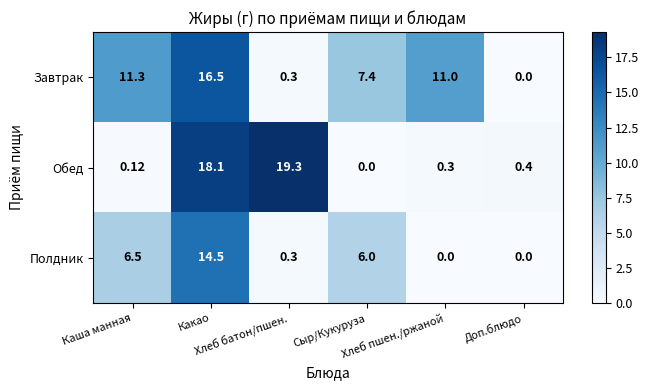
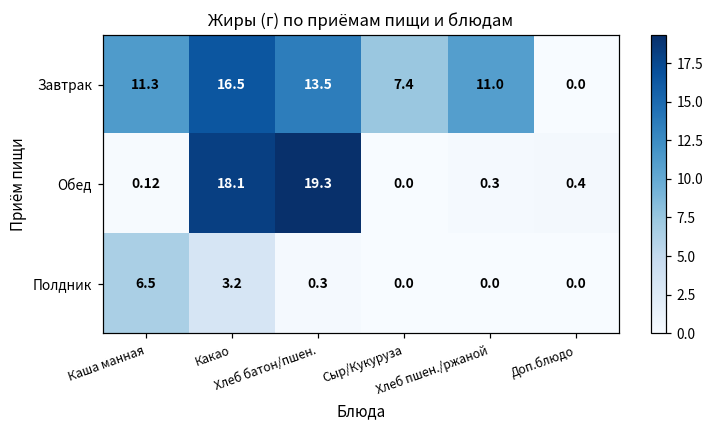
Завтрак, Хлеб батон/пшен.: 0.3 -> 13.5
Полдник, Какао: 14.5 -> 3.2
Полдник, Сыр/Кукуруза: 6.0 -> 0.0
